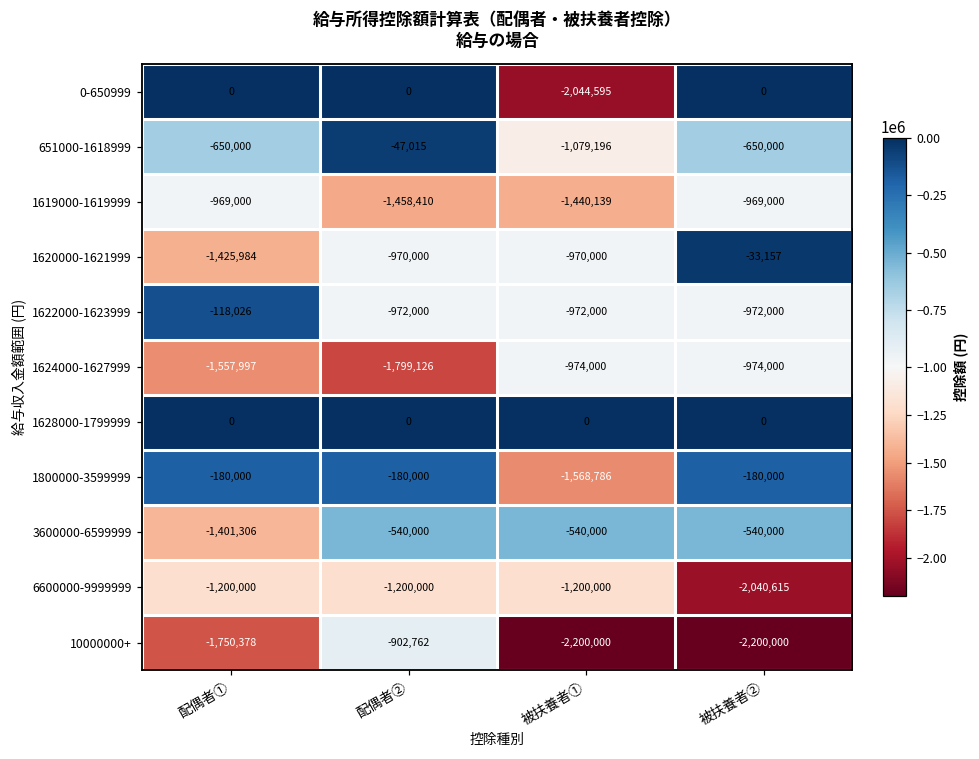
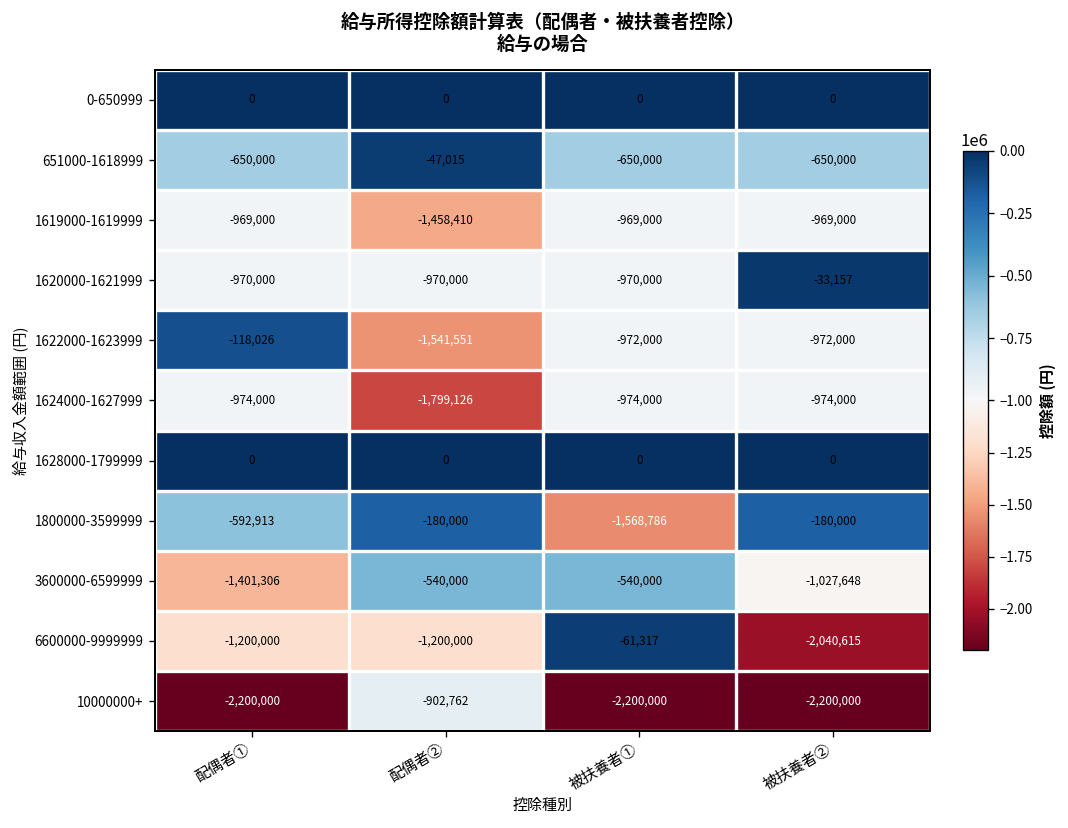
0-650999, 被扶養者①: -2,044,595 -> 0
651000-1618999, 被扶養者①: -1,079,196 -> -650,000
1619000-1619999, 被扶養者①: -1,440,139 -> -969,000
1620000-1621999, 配偶者①: -1,425,984 -> -970,000
1622000-1623999, 配偶者②: -972,000 -> -1,541,551
1624000-1627999, 配偶者①: -1,557,997 -> -974,000
1800000-3599999, 配偶者①: -180,000 -> -592,913
3600000-6599999, 被扶養者②: -540,000 -> -1,027,648
6600000-9999999, 被扶養者①: -1,200,000 -> -61,317
10000000+, 配偶者①: -1,750,378 -> -2,200,000
